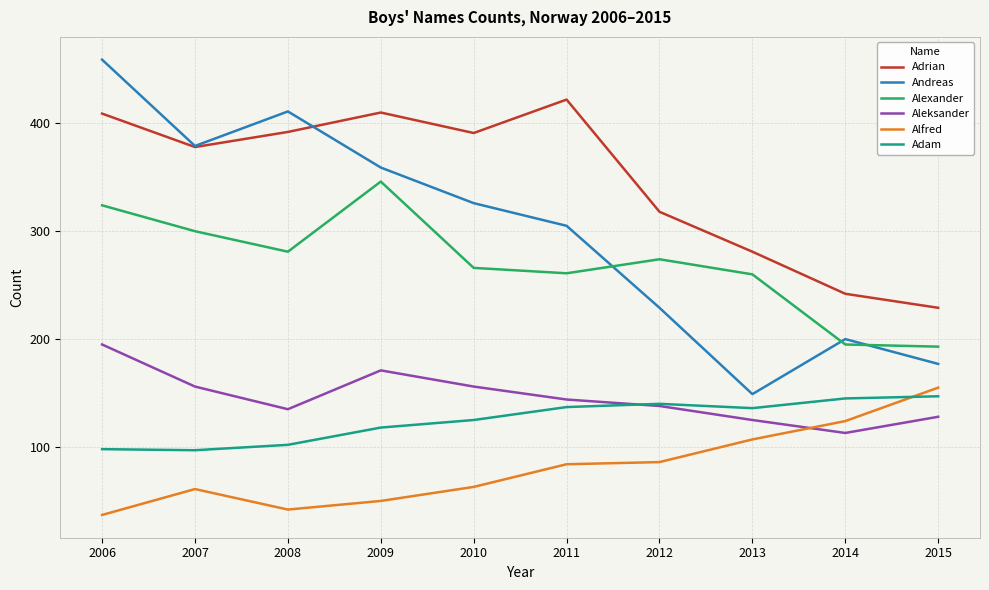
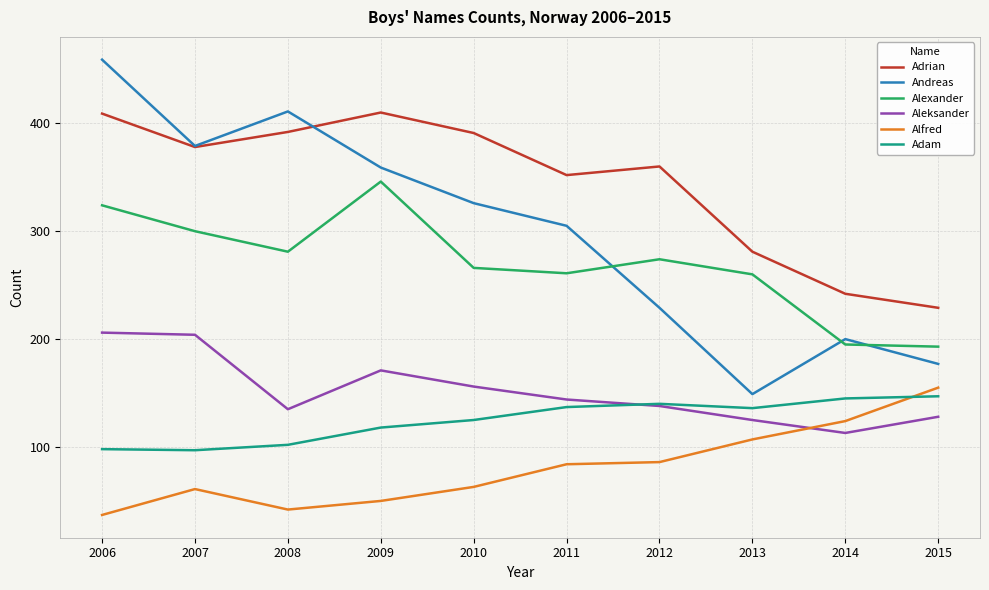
Aleksander, 2006: 195 -> 206
Aleksander, 2007: 156 -> 204
Adrian, 2011: 422 -> 352
Adrian, 2012: 318 -> 360
